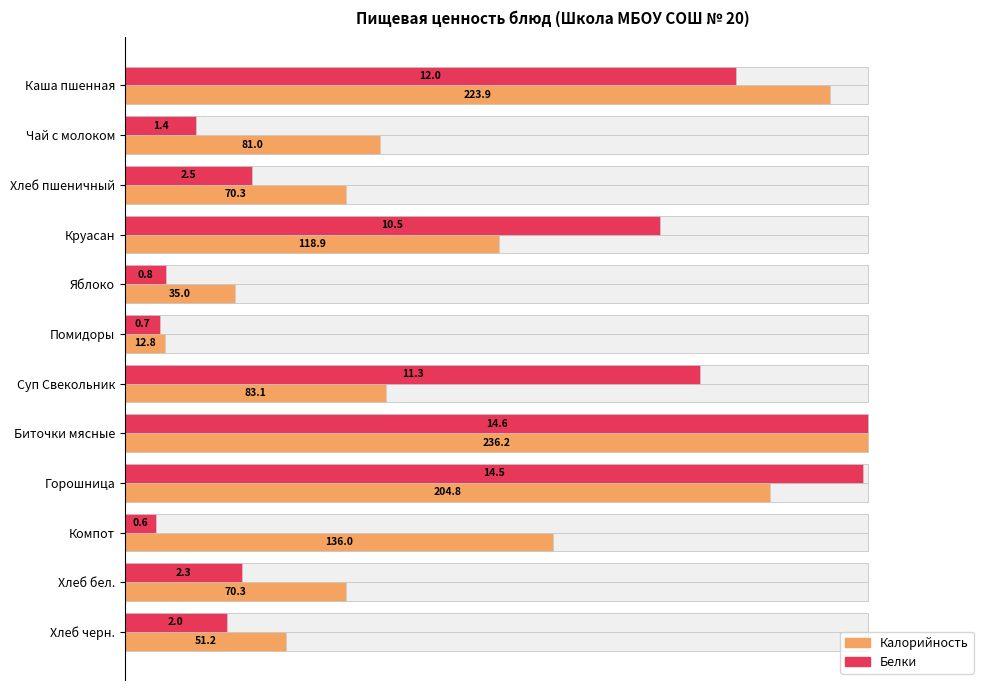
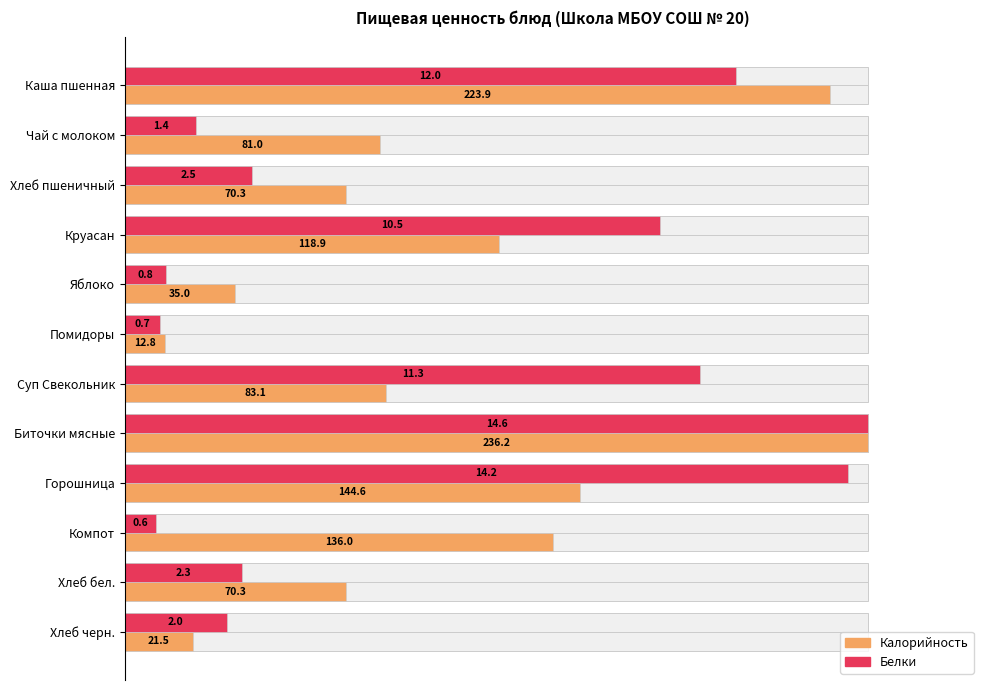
Белки, Горошница: 14.5 -> 14.2
Калорийность, Горошница: 204.8 -> 144.6
Калорийность, Хлеб черн.: 51.2 -> 21.5
